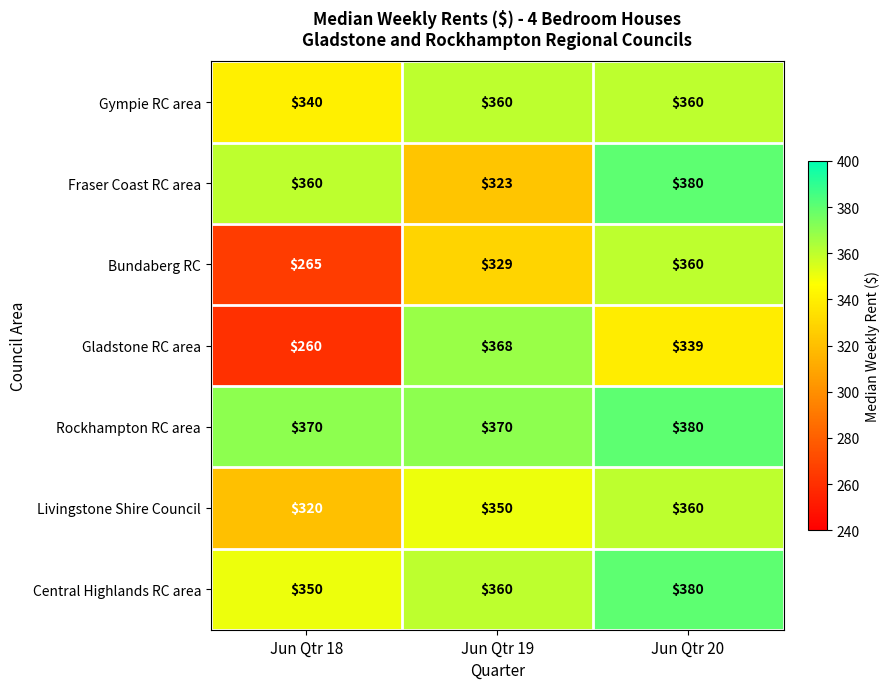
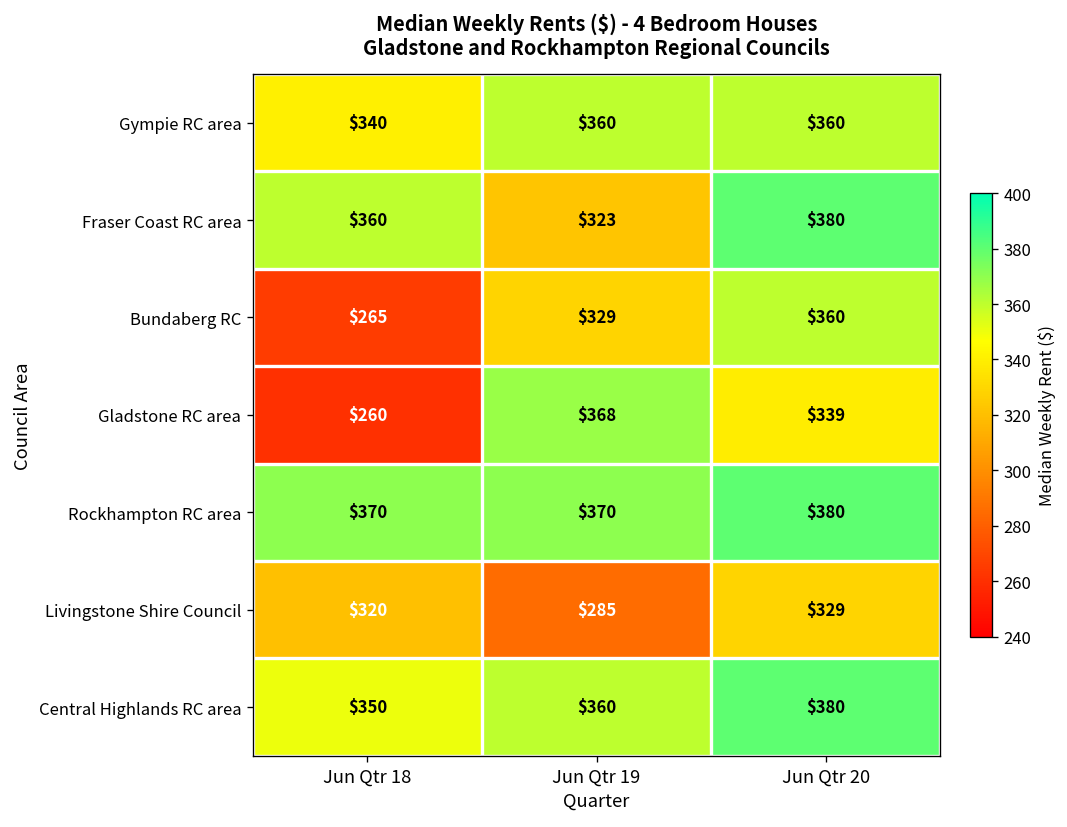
Livingstone Shire Council, Jun Qtr 19: $350 -> $285
Livingstone Shire Council, Jun Qtr 20: $360 -> $329
